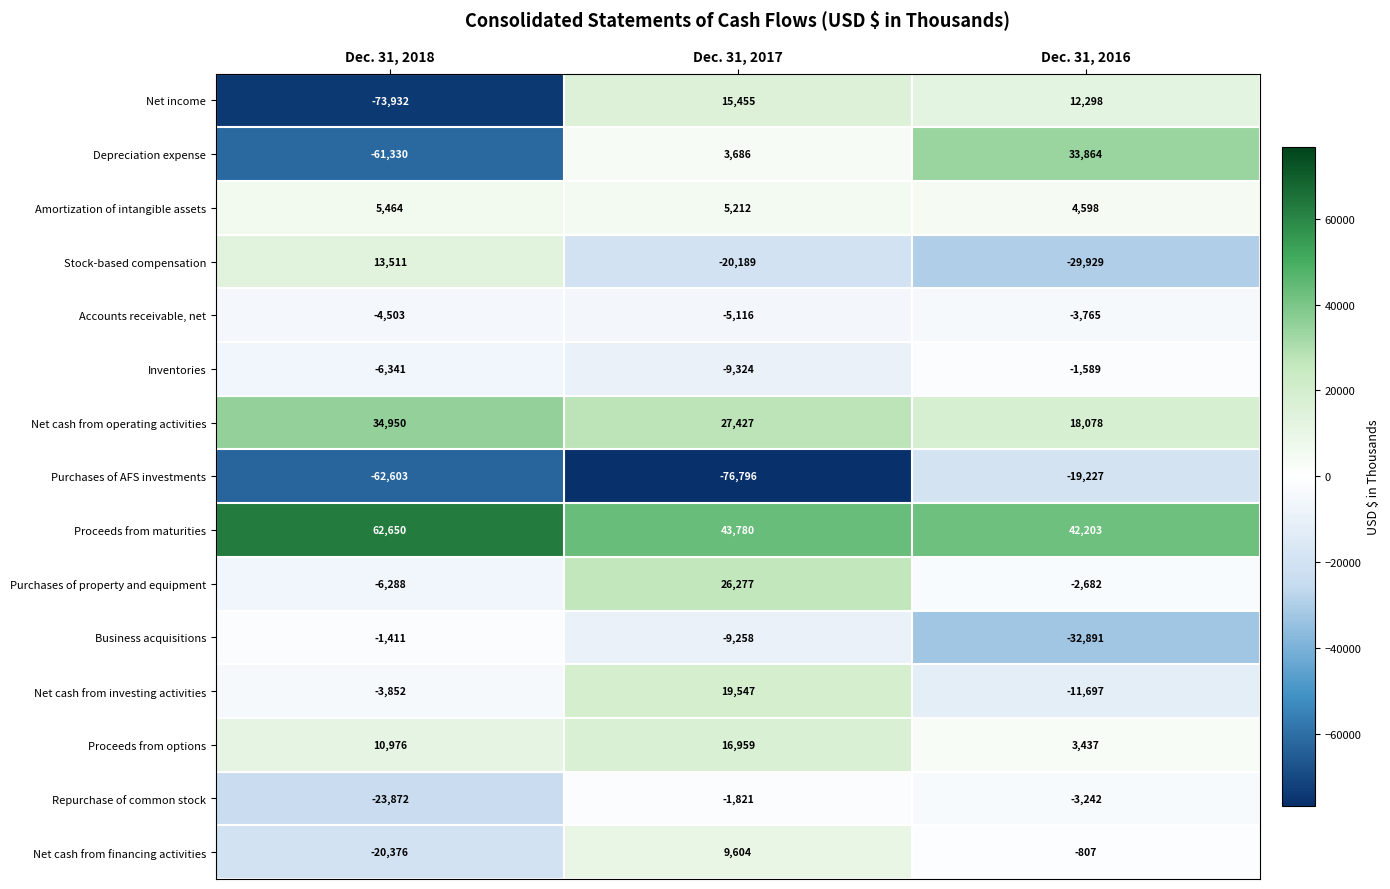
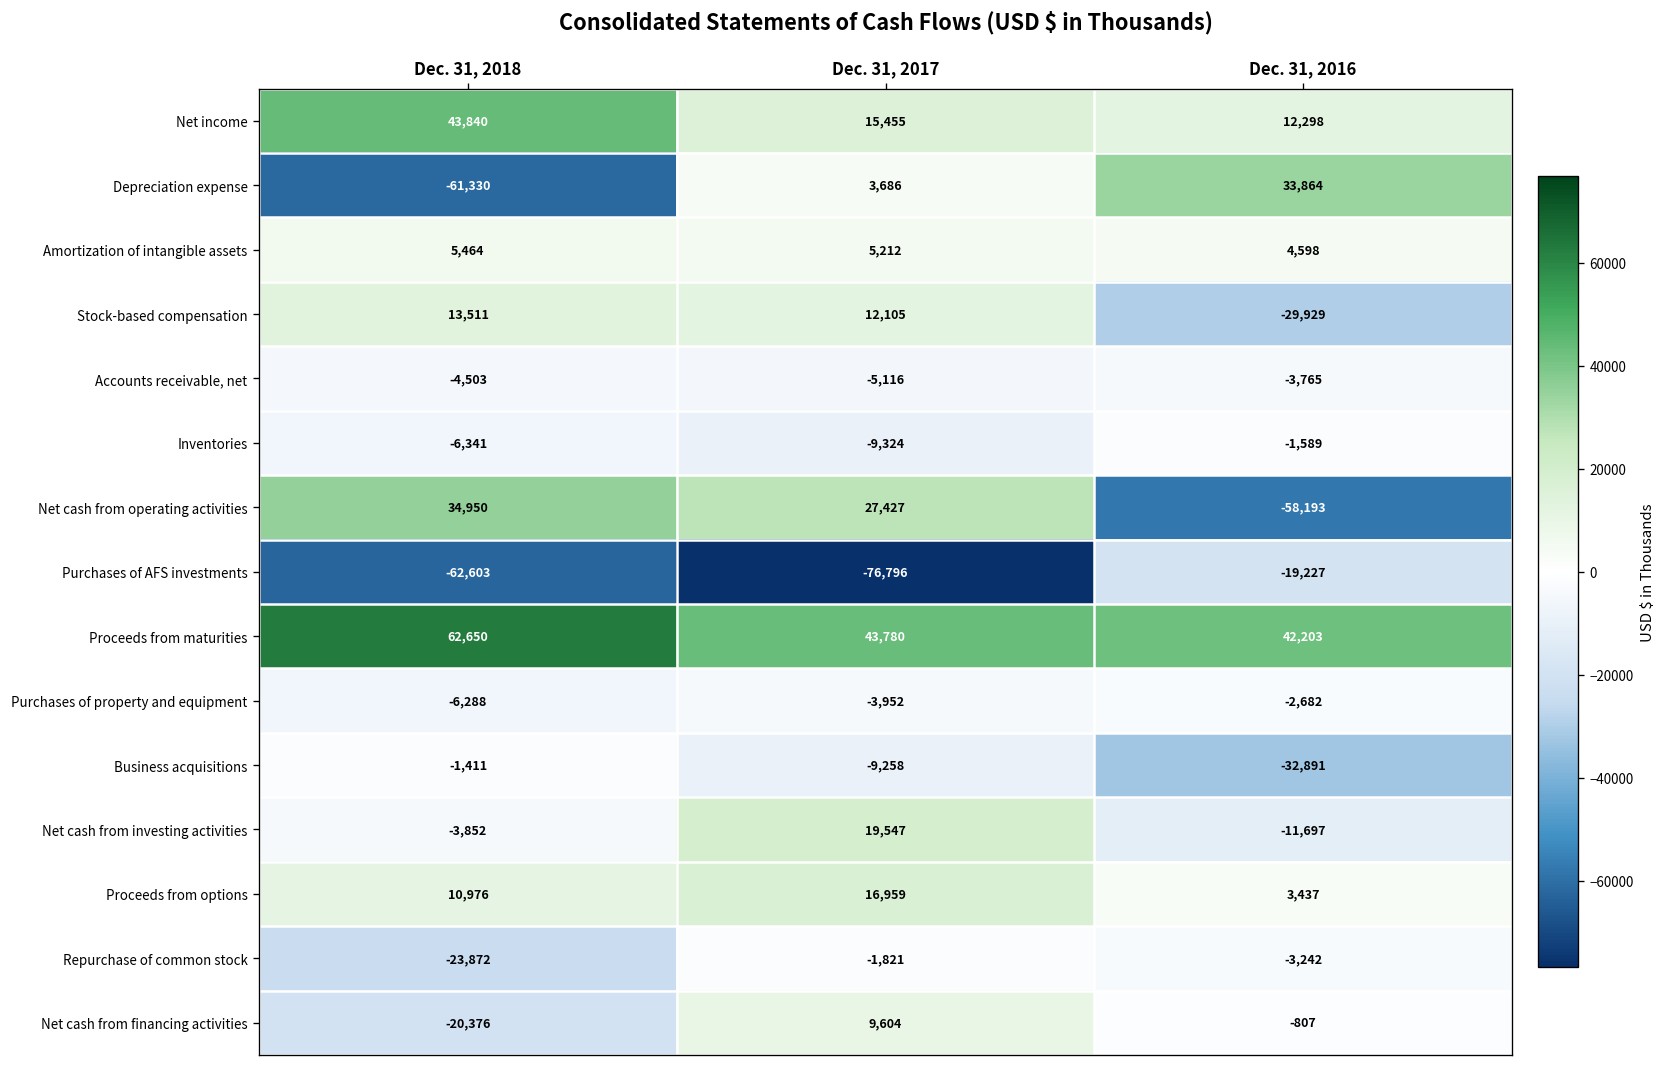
Net income, Dec. 31, 2018: -73,932 -> 43,840
Stock-based compensation, Dec. 31, 2017: -20,189 -> 12,105
Net cash from operating activities, Dec. 31, 2016: 18,078 -> -58,193
Purchases of property and equipment, Dec. 31, 2017: 26,277 -> -3,952
